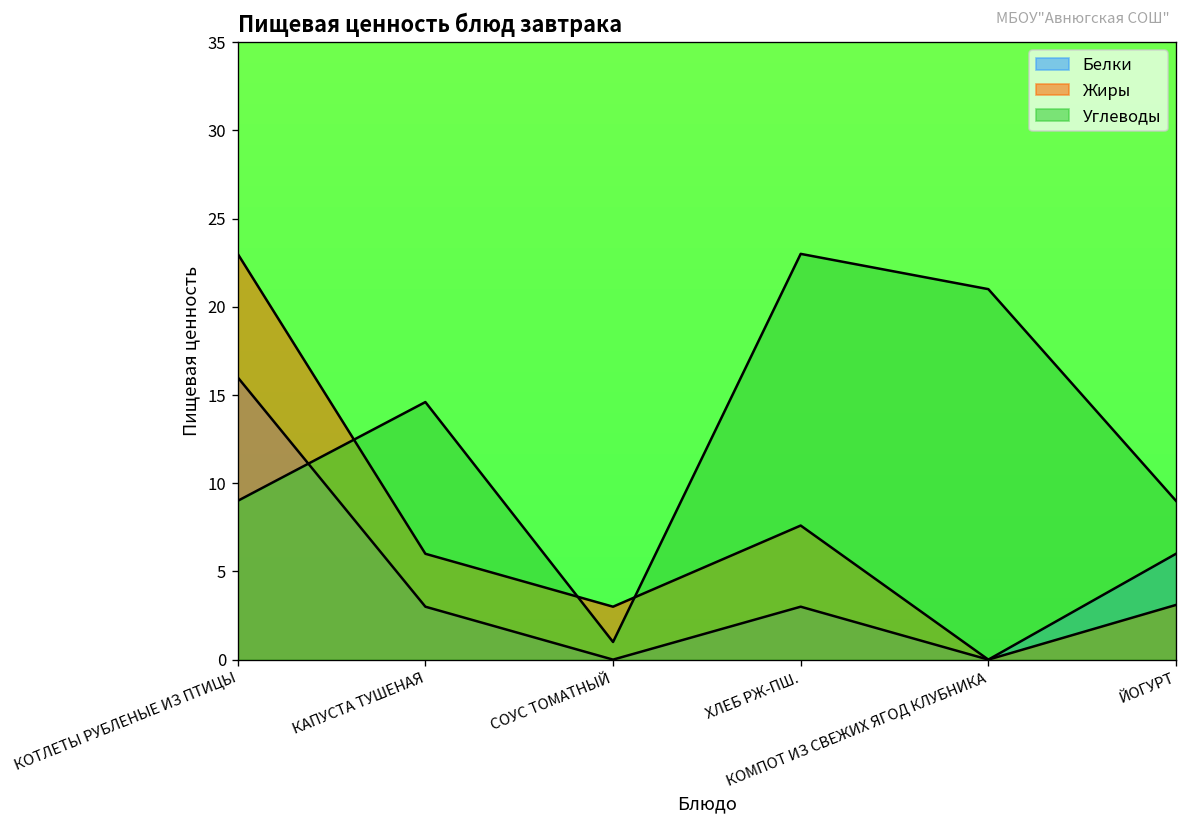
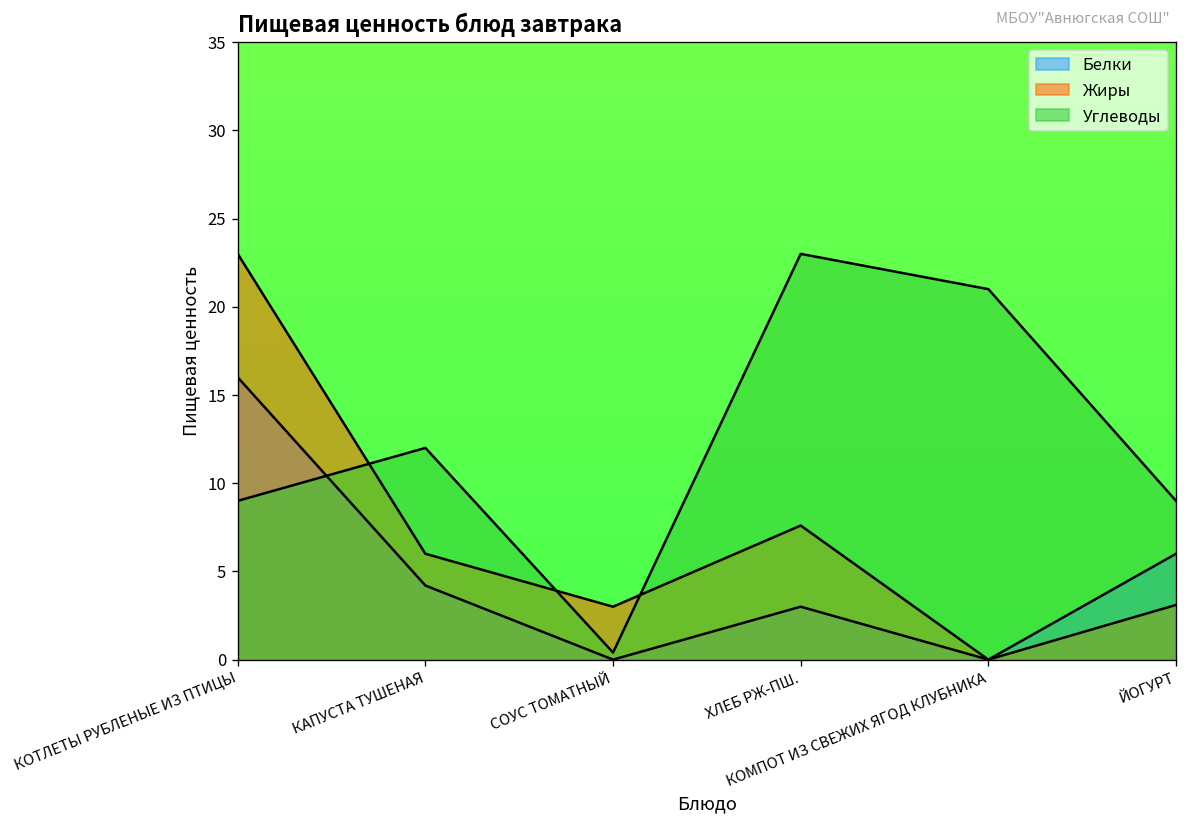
Белки, КАПУСТА ТУШЕНАЯ: 3.0 -> 4.2
Углеводы, КАПУСТА ТУШЕНАЯ: 14.6 -> 12.0
Углеводы, СОУС ТОМАТНЫЙ: 1.0 -> 0.4
